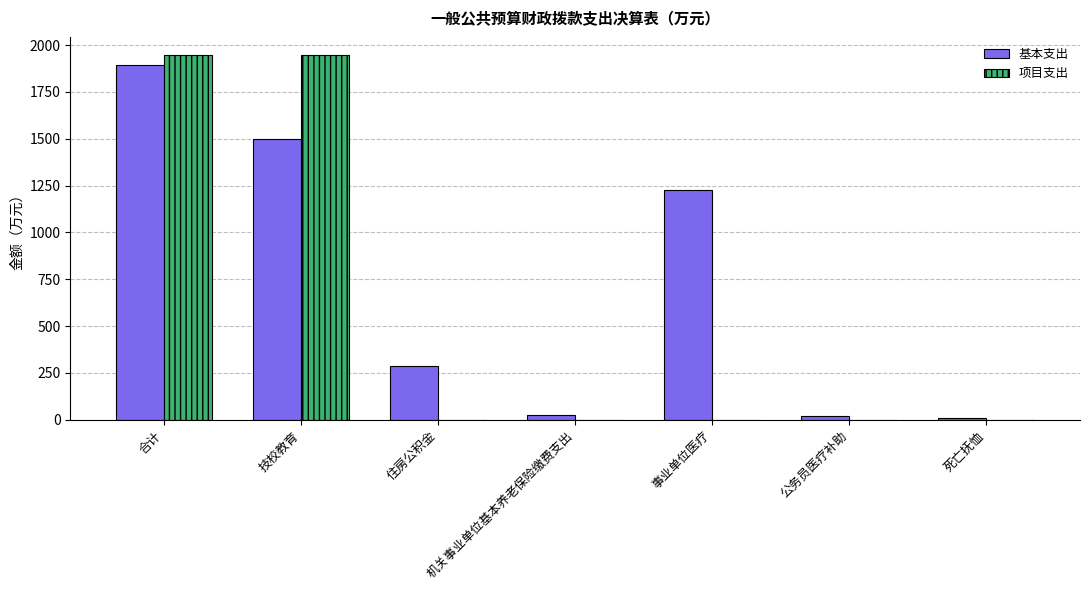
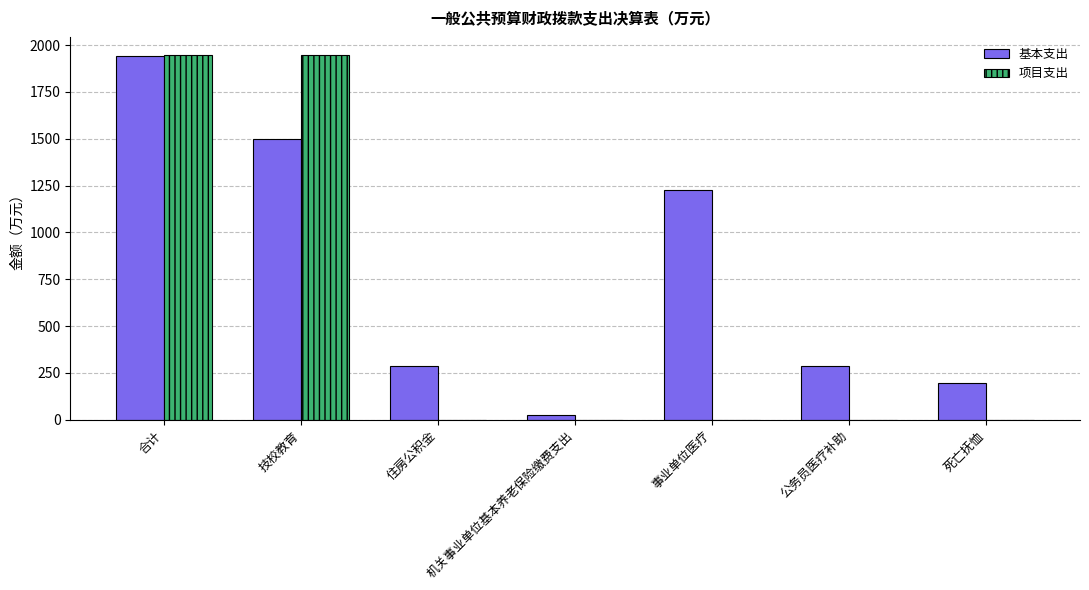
基本支出, 合计: 1900 -> 1940
基本支出, 公务员医疗补助: 20 -> 290
基本支出, 死亡抚恤: 10 -> 200
